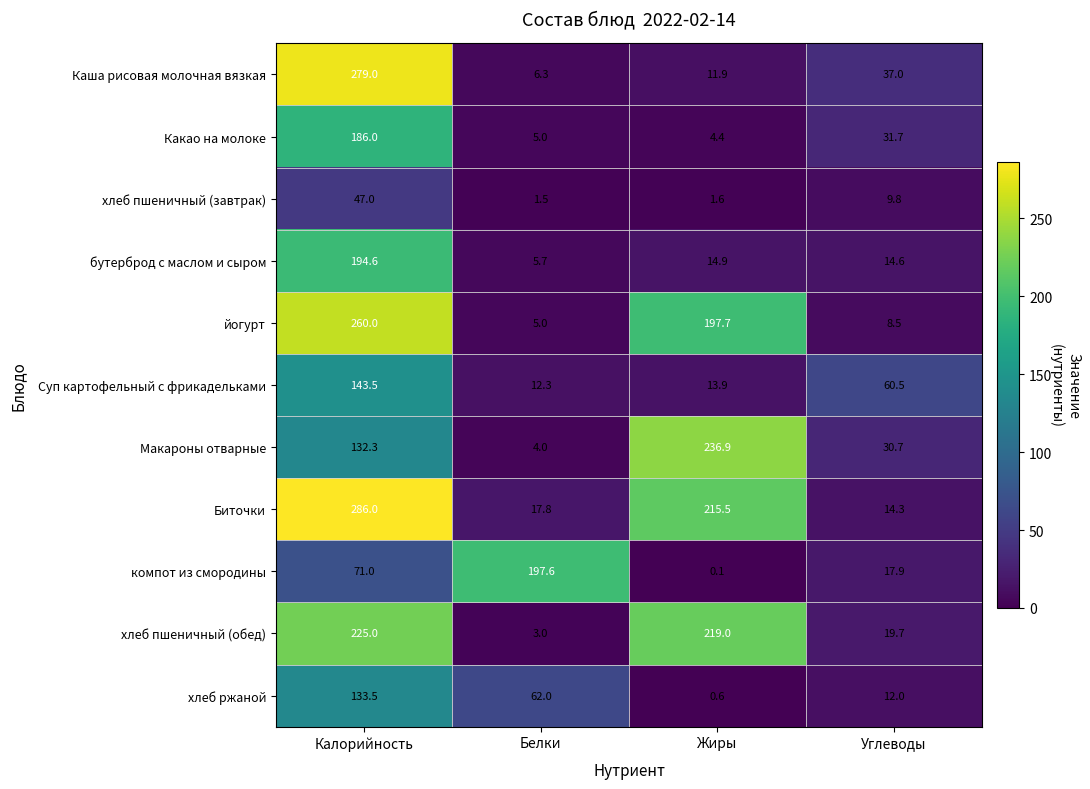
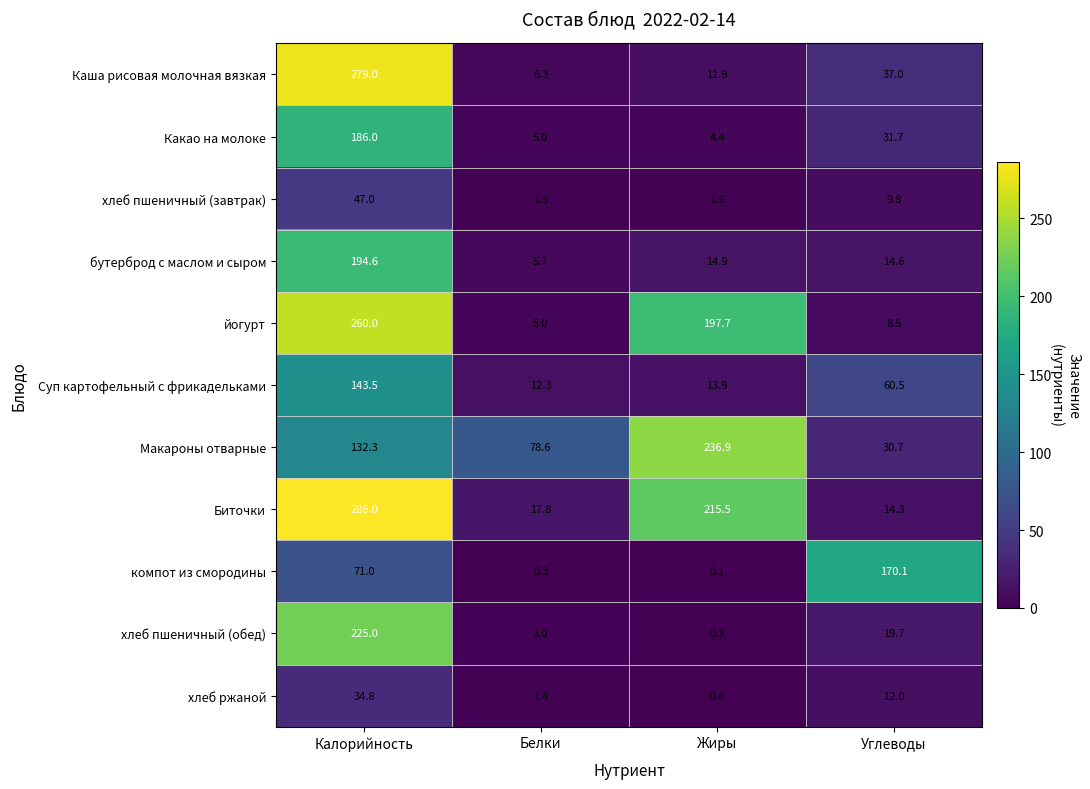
Макароны отварные, Белки: 4.0 -> 78.6
компот из смородины, Белки: 197.6 -> 0.3
компот из смородины, Углеводы: 17.9 -> 170.1
хлеб пшеничный (обед), Жиры: 219.0 -> 0.3
хлеб ржаной, Калорийность: 133.5 -> 34.8
хлеб ржаной, Белки: 62.0 -> 1.4
